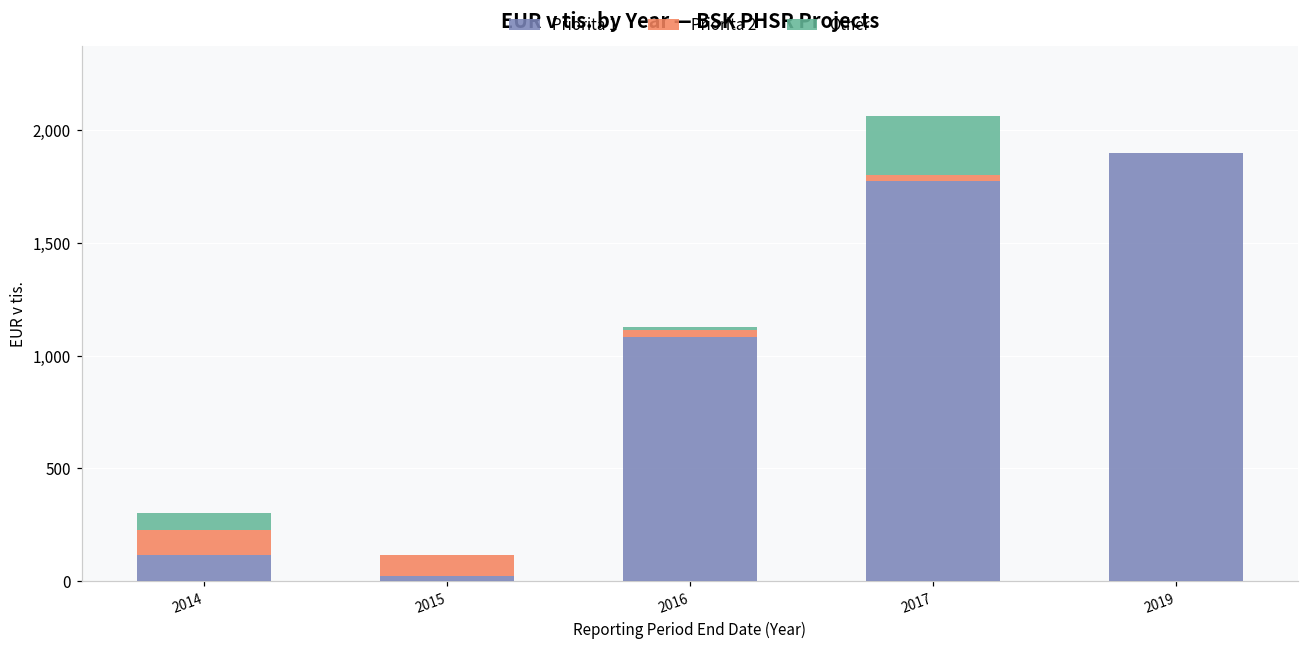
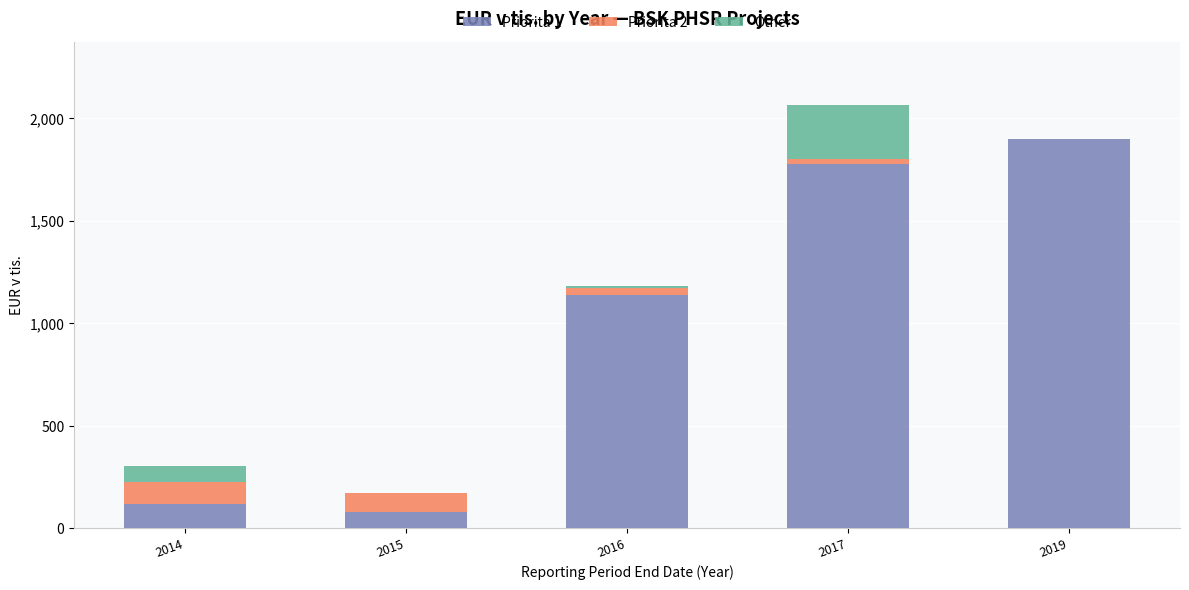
Priorita 1, 2015: 20 -> 80
Priorita 1, 2016: 1,080 -> 1,140
